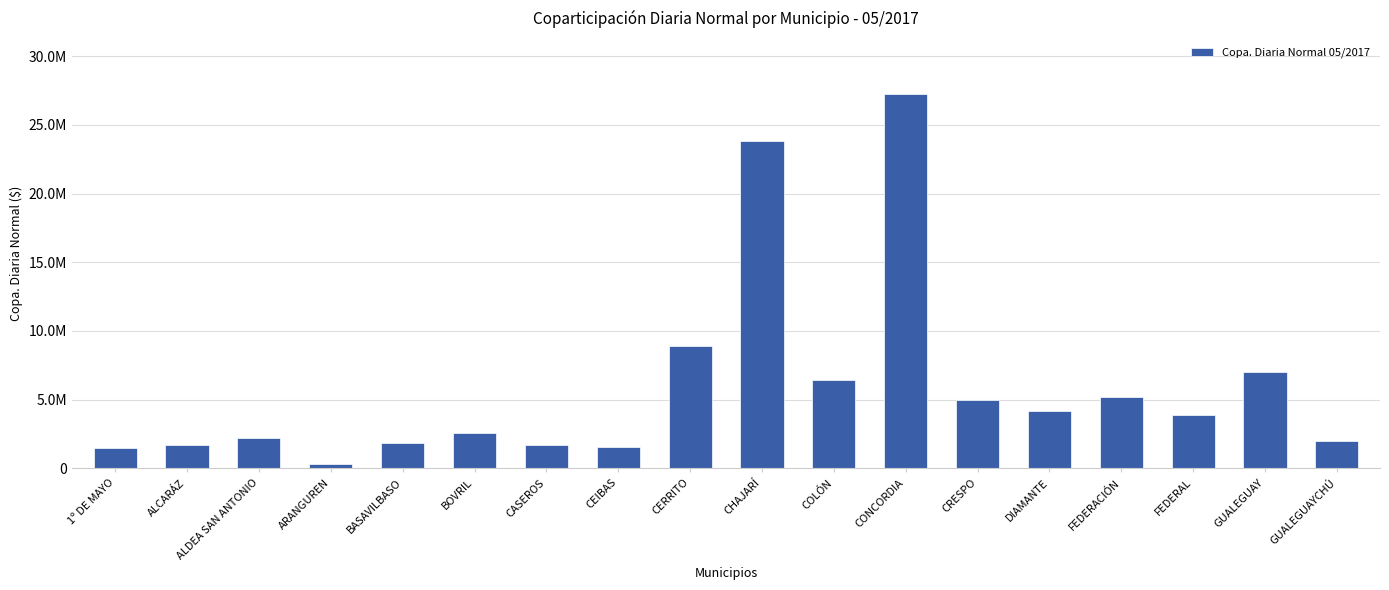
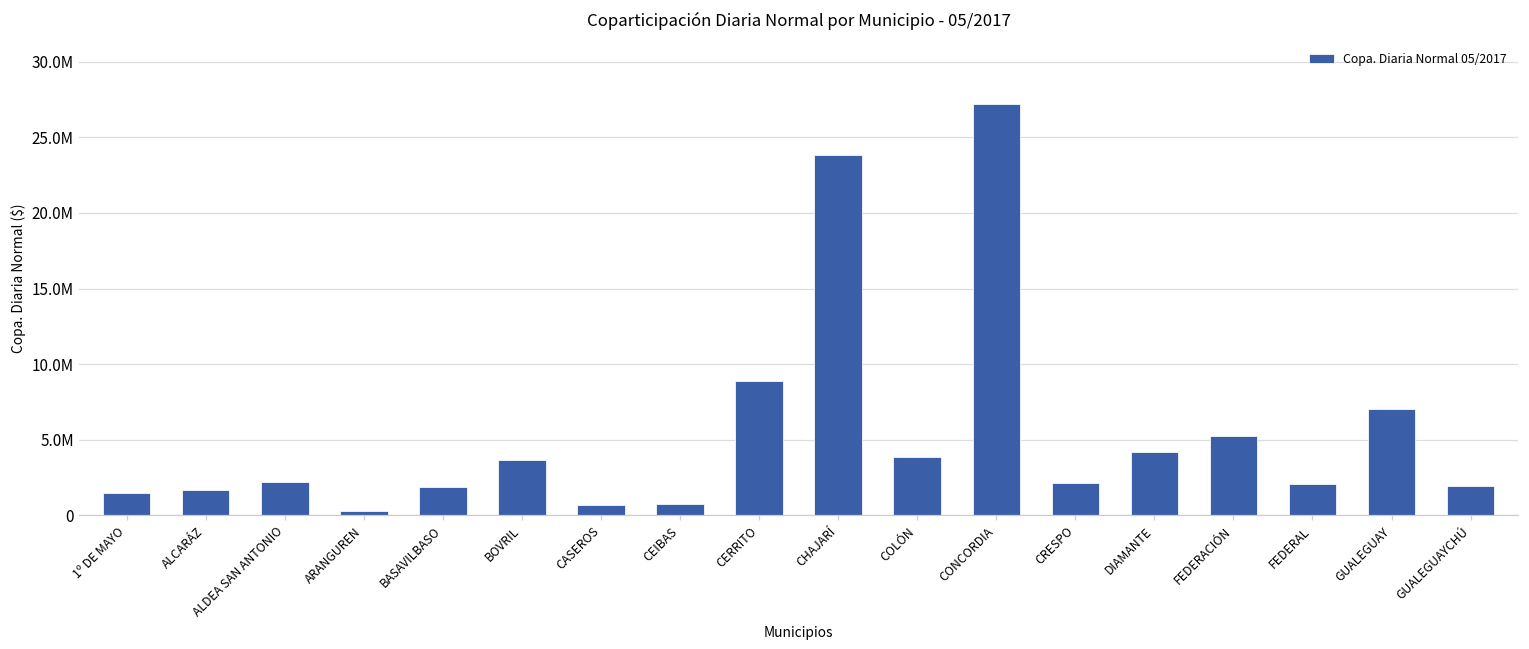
BOVRIL: 2600000 -> 3600000
CASEROS: 1700000 -> 700000
CEIBAS: 1600000 -> 800000
COLÓN: 6400000 -> 3900000
CRESPO: 5000000 -> 2100000
FEDERAL: 3900000 -> 2000000
